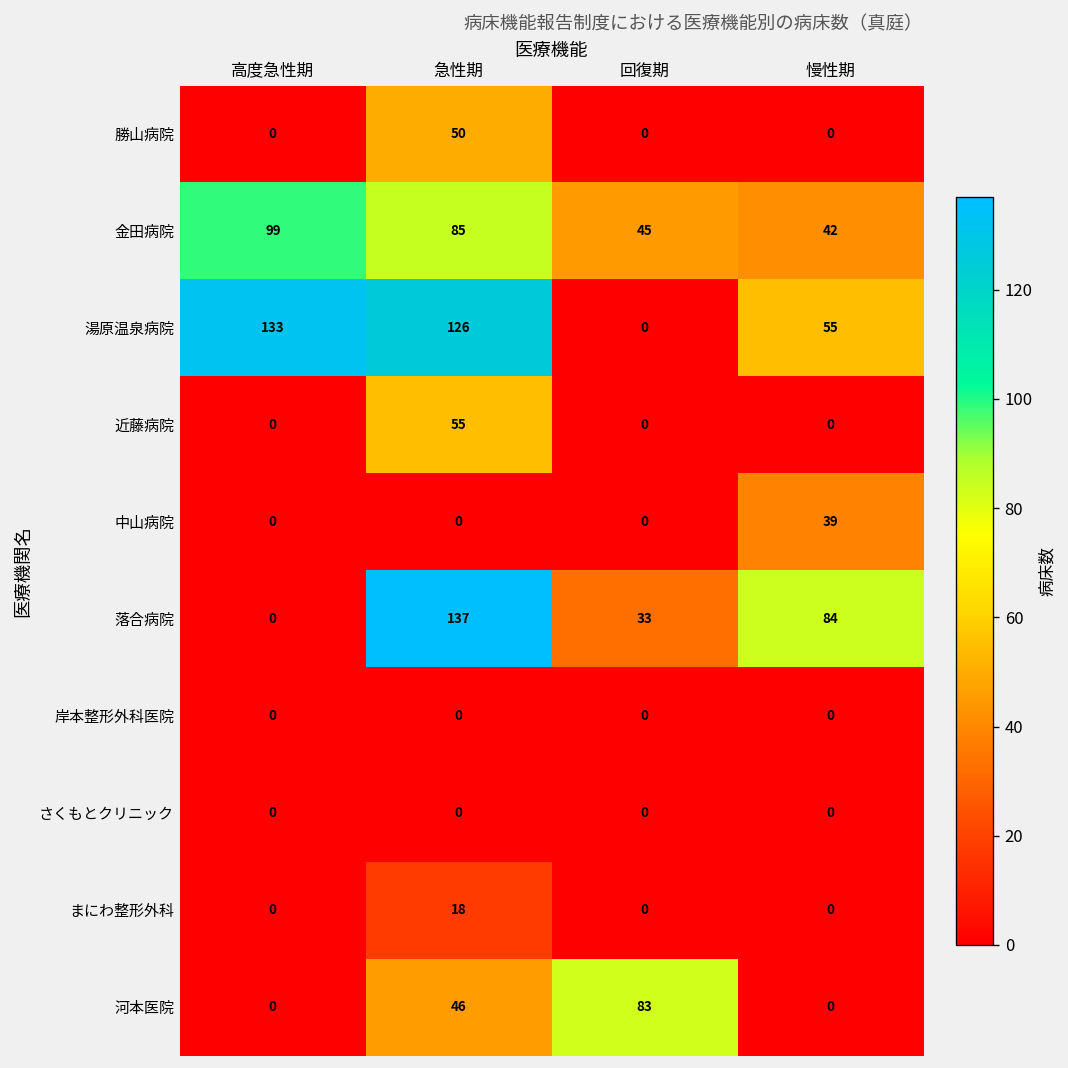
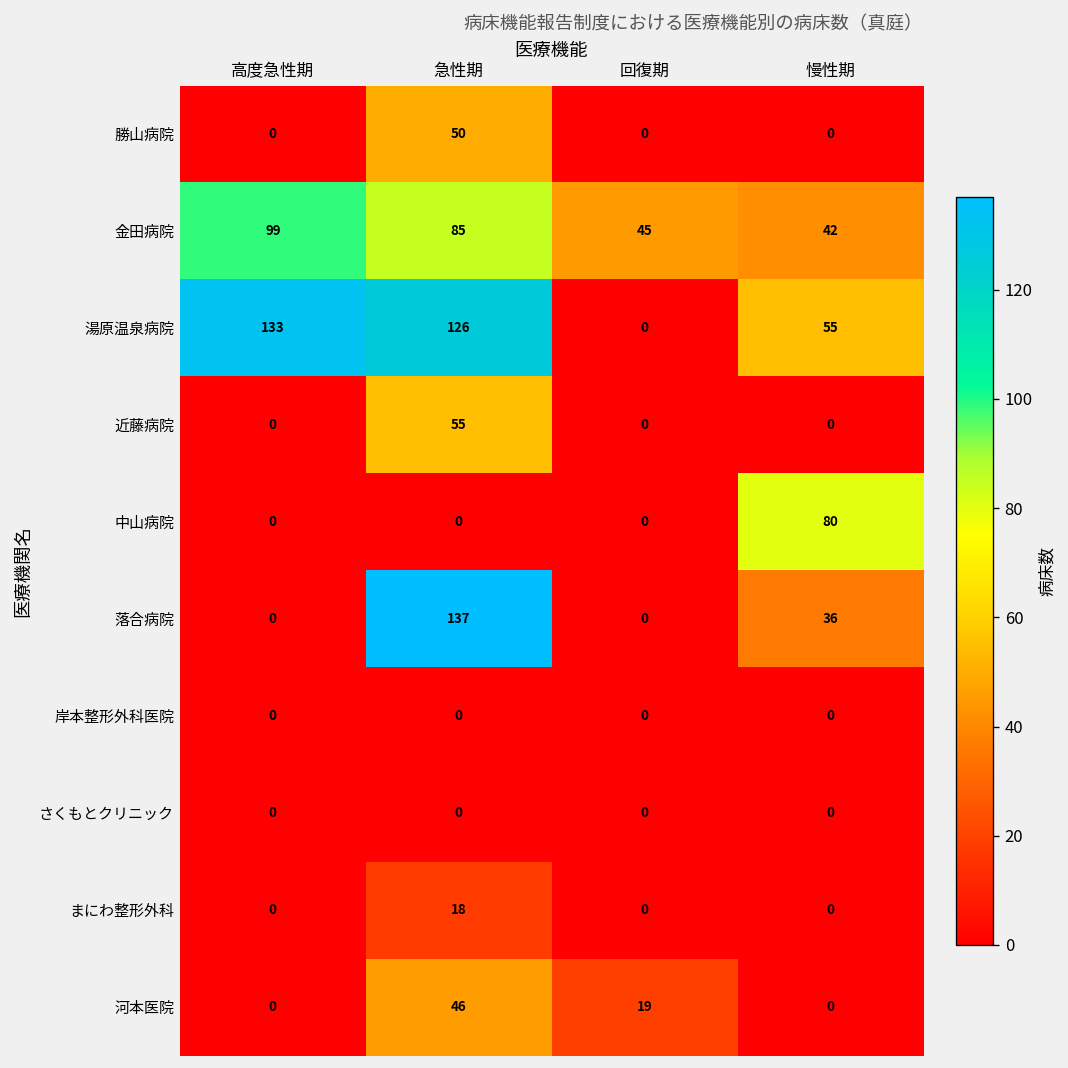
中山病院, 慢性期: 39 -> 80
落合病院, 回復期: 33 -> 0
落合病院, 慢性期: 84 -> 36
河本医院, 回復期: 83 -> 19
